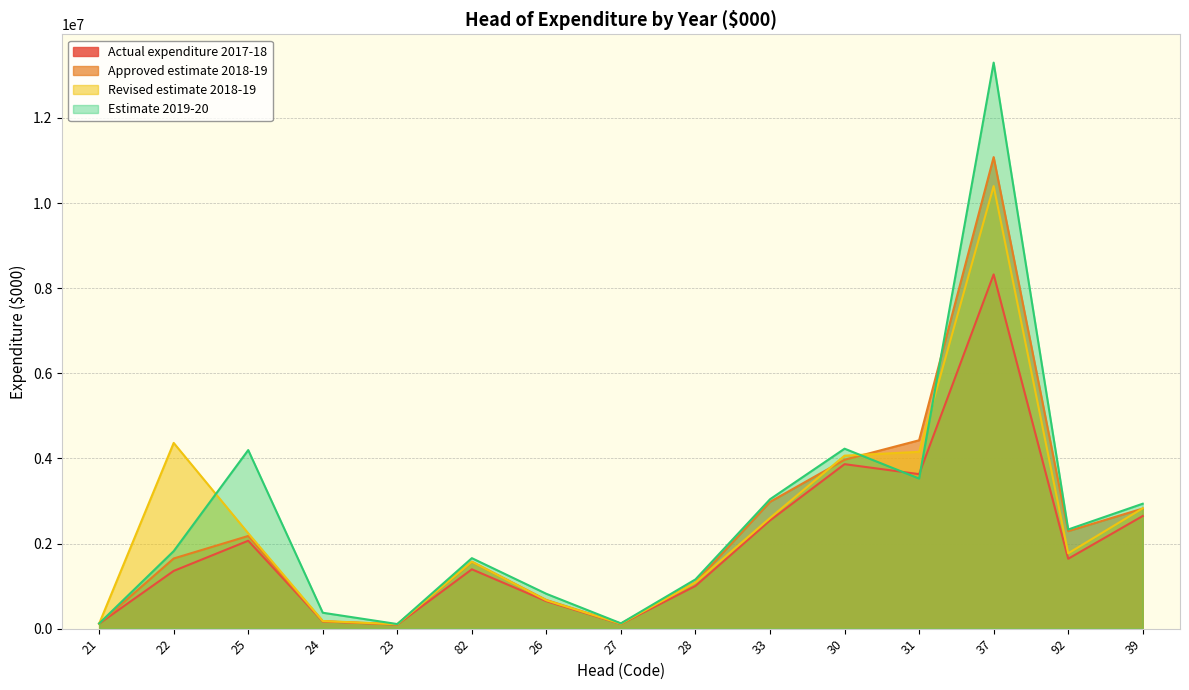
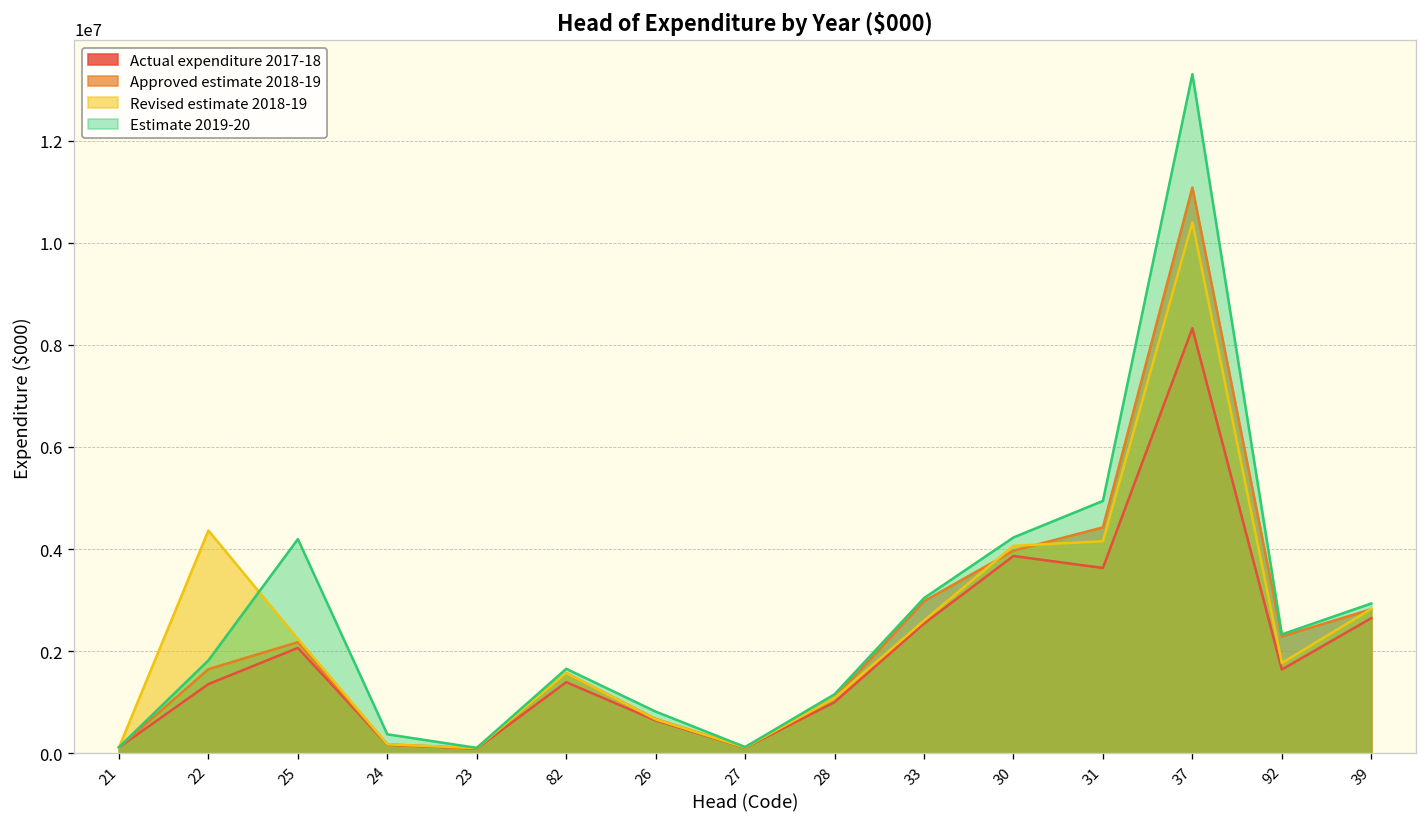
Estimate 2019-20, 31: 3500000 -> 4900000
